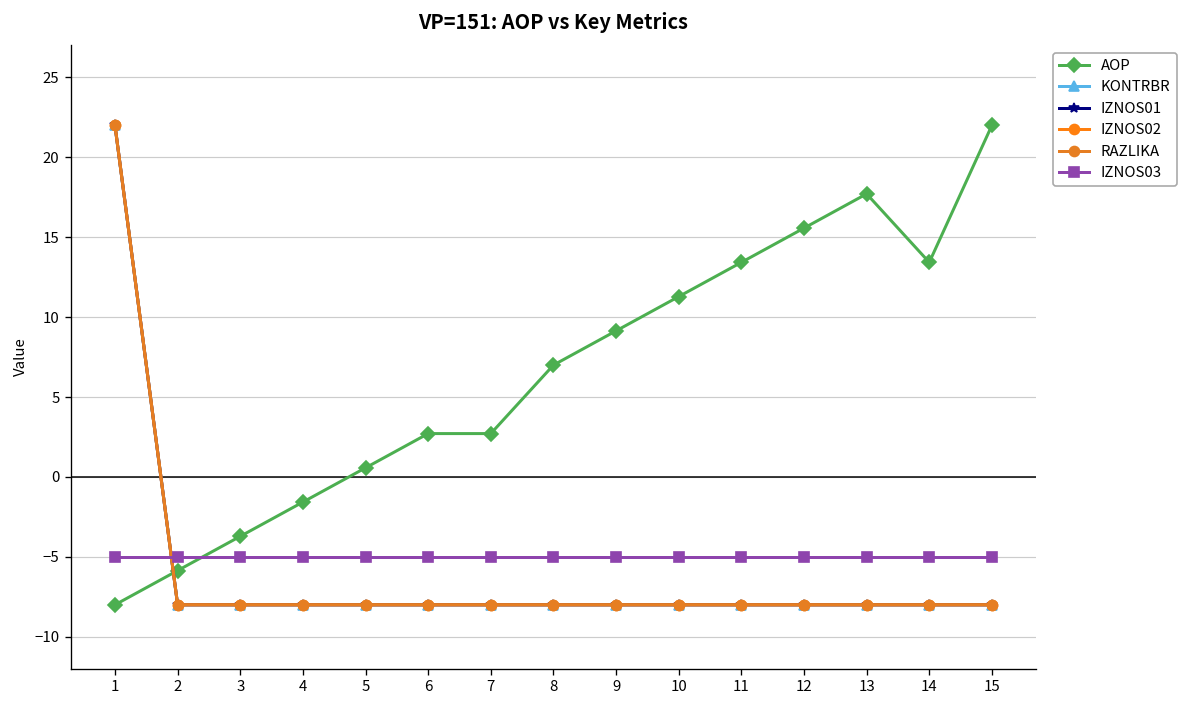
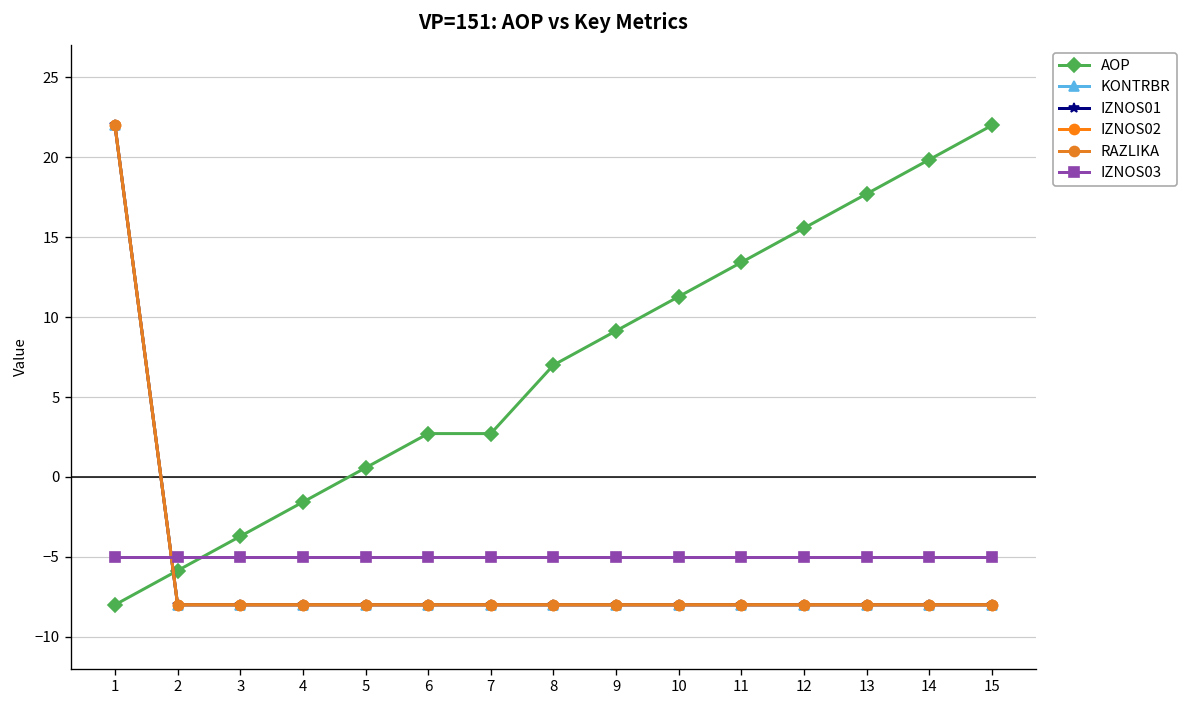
AOP, 14: 13.4 -> 19.9
